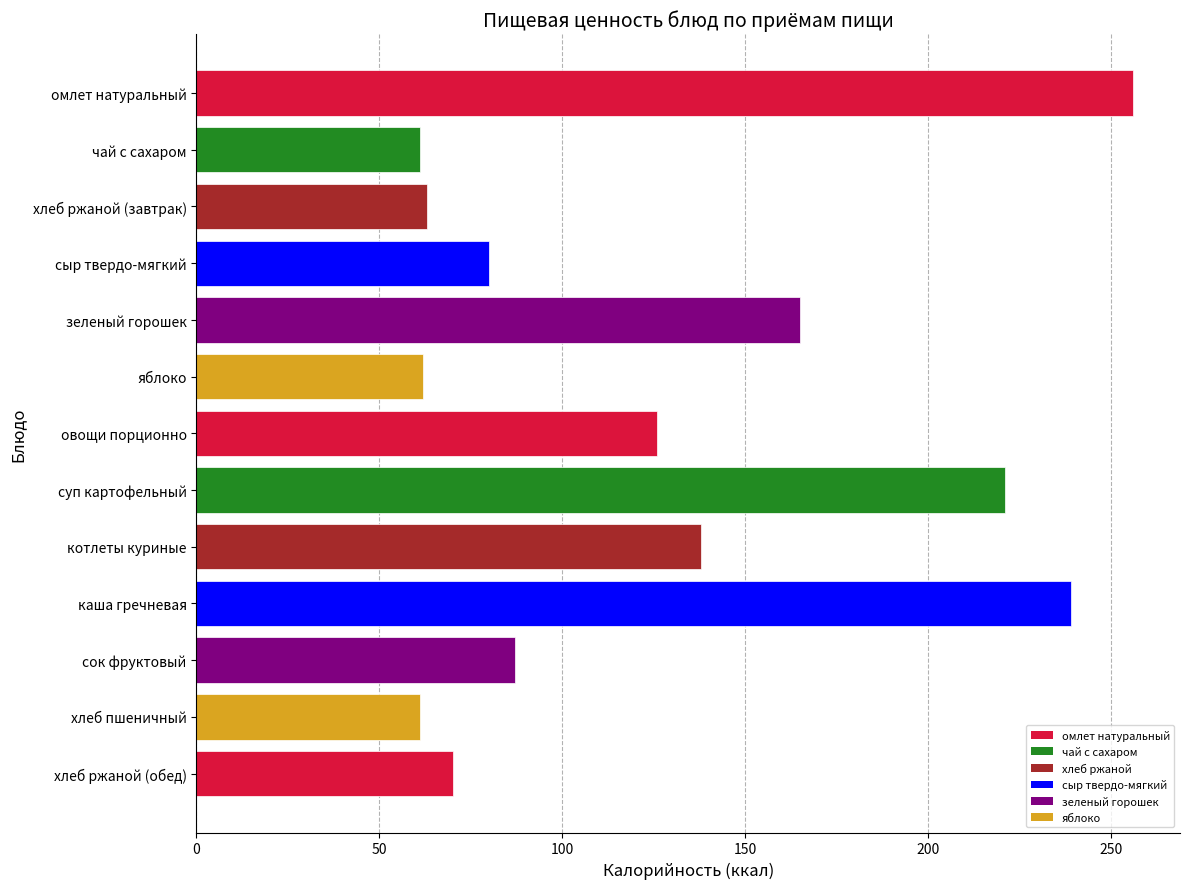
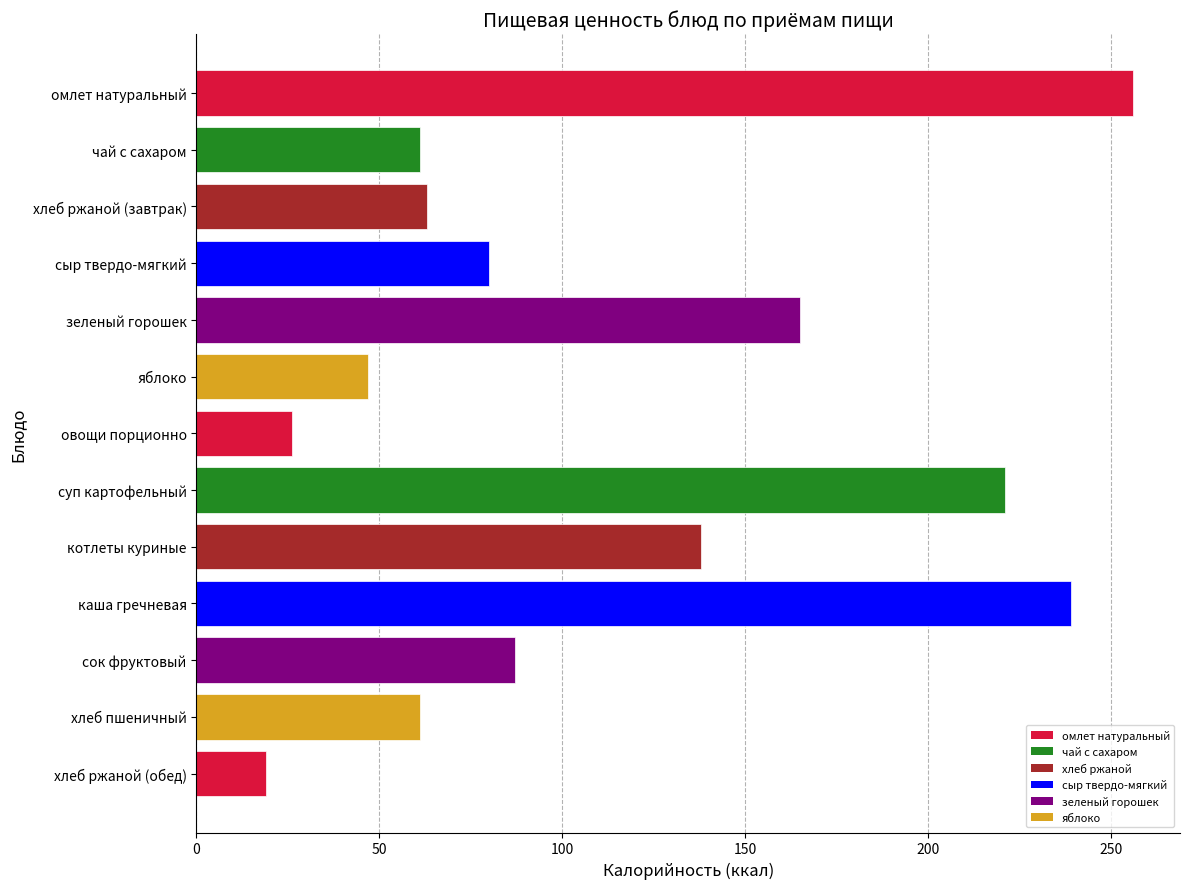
яблоко: 62 -> 47
овощи порционно: 126 -> 26
хлеб ржаной (обед): 70 -> 19
